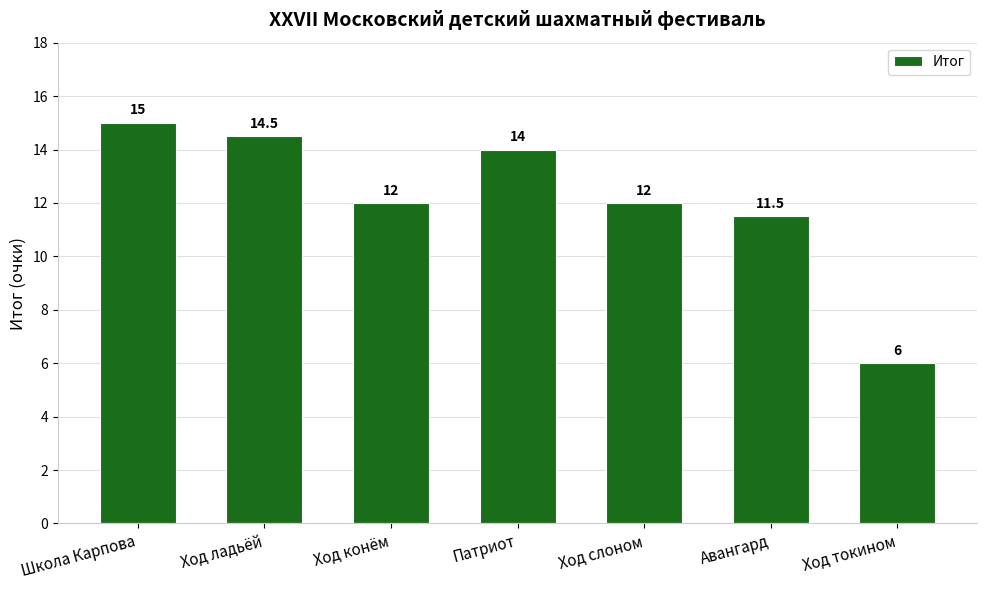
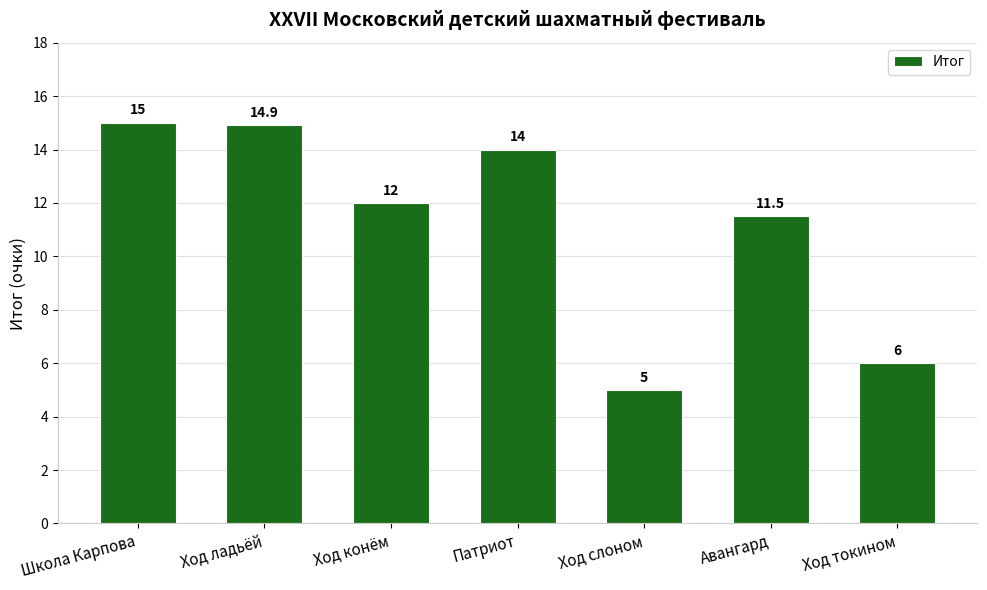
Ход ладьёй: 14.5 -> 14.9
Ход слоном: 12 -> 5
